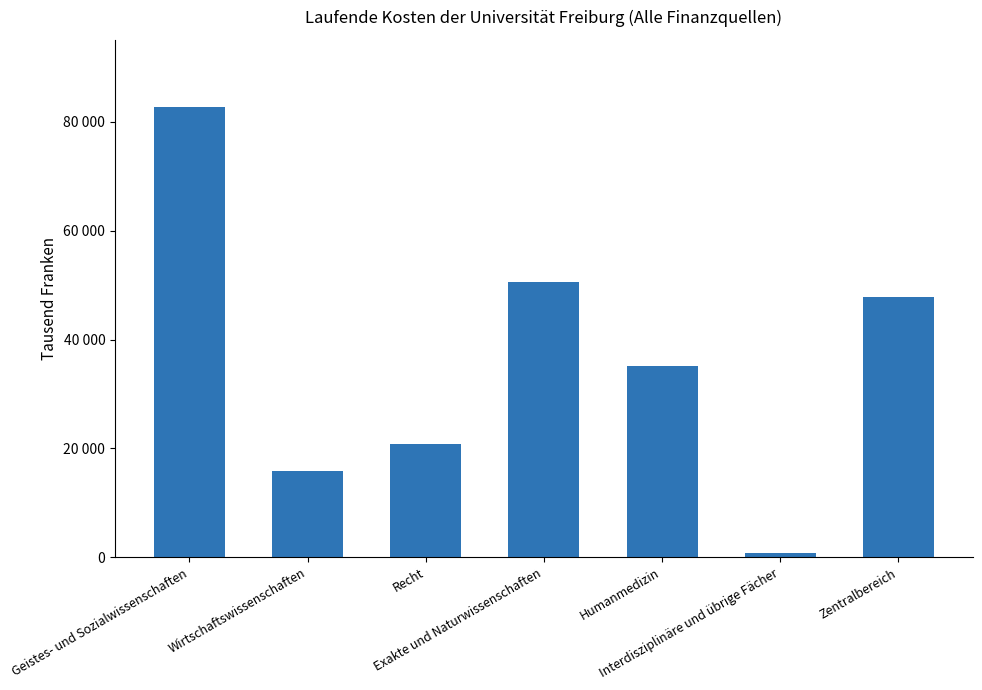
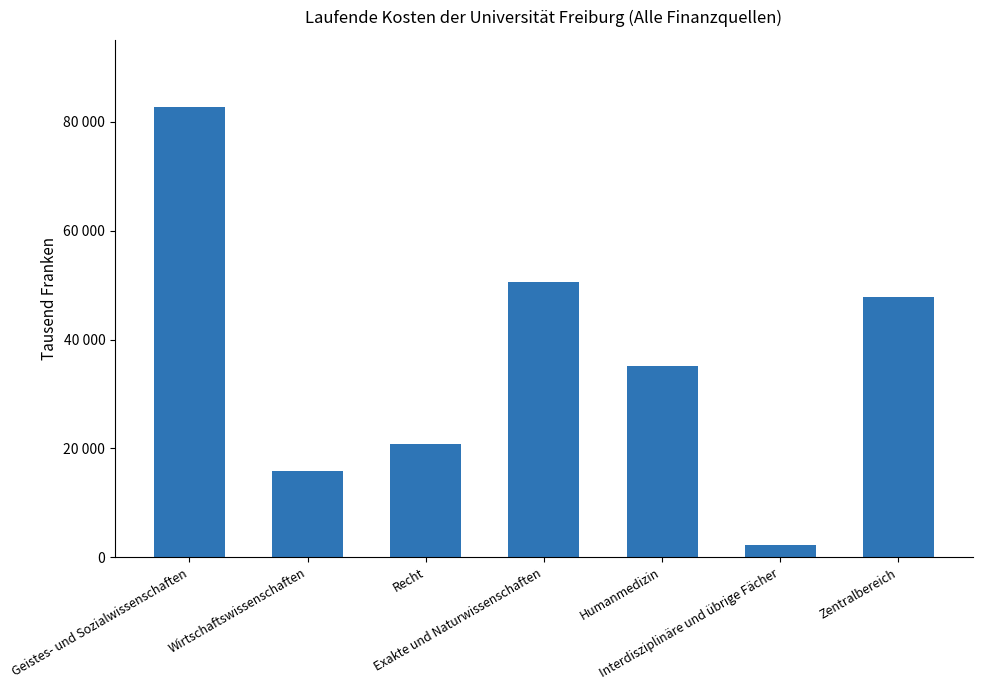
Interdisziplinäre und übrige Fächer: 1000 -> 2000
